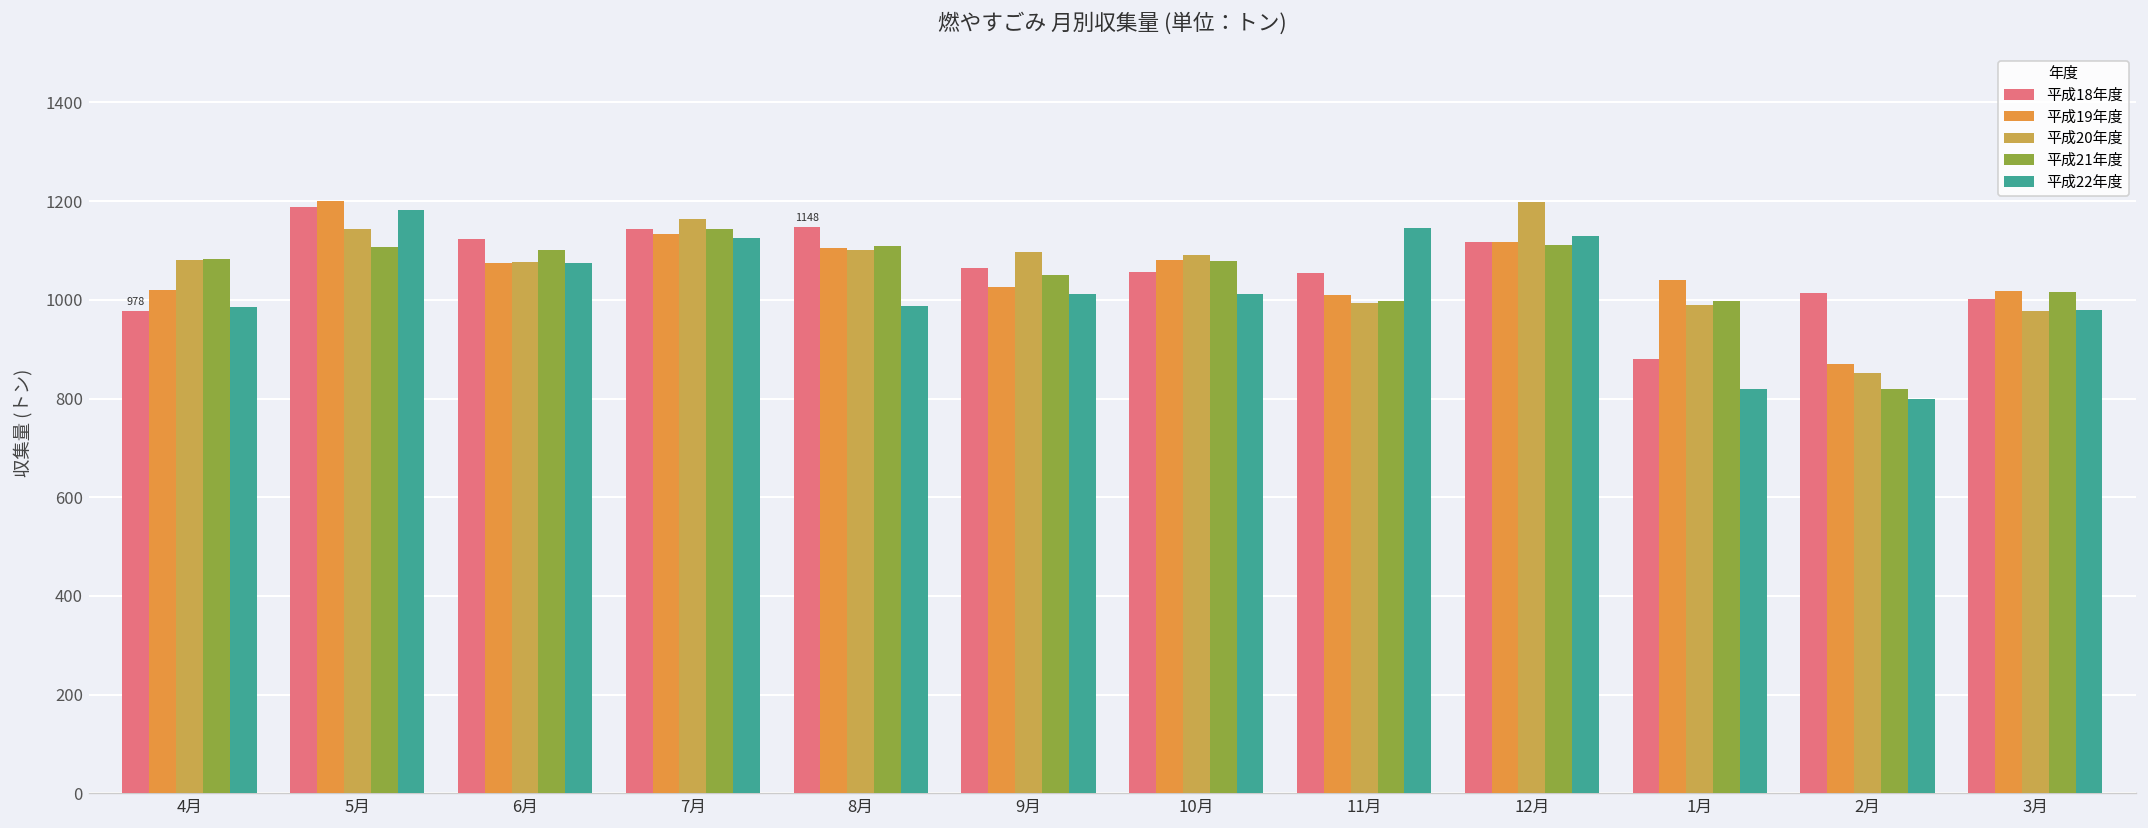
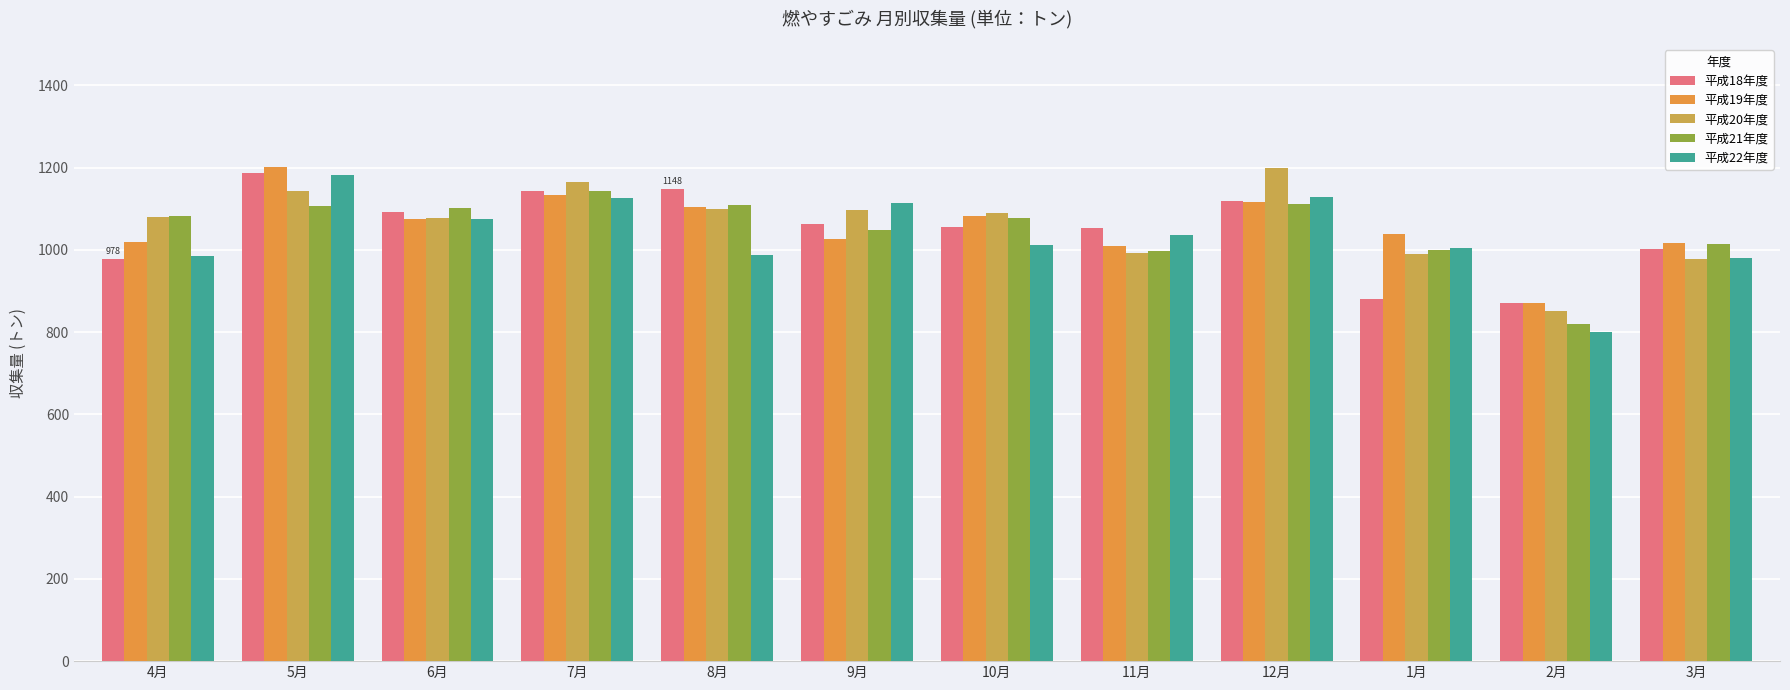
平成18年度, 6月: 1120 -> 1090
平成22年度, 9月: 1010 -> 1110
平成22年度, 11月: 1150 -> 1040
平成22年度, 1月: 820 -> 1000
平成18年度, 2月: 1010 -> 870
